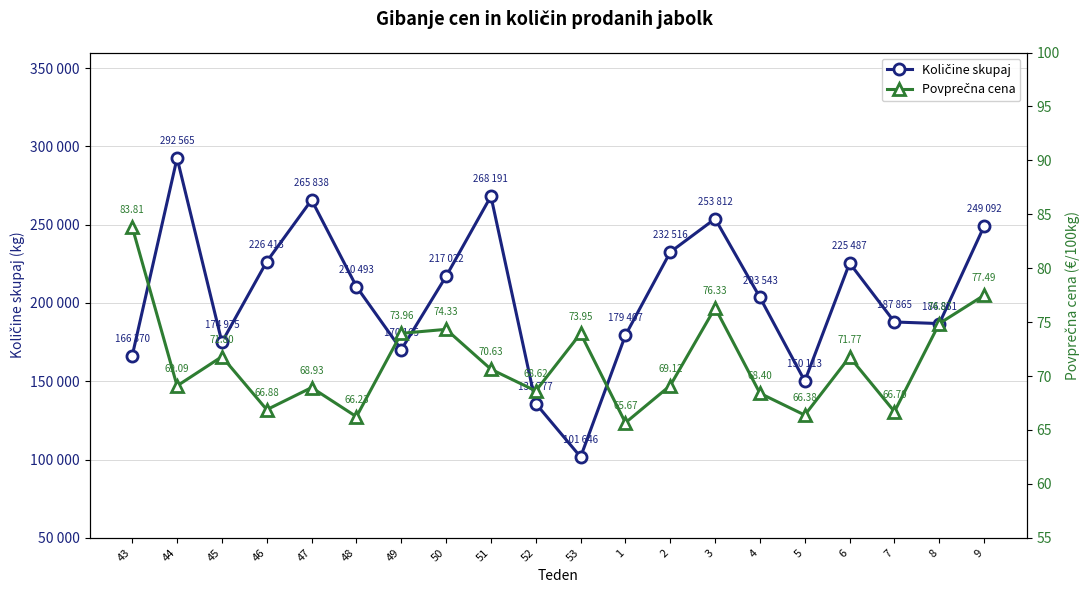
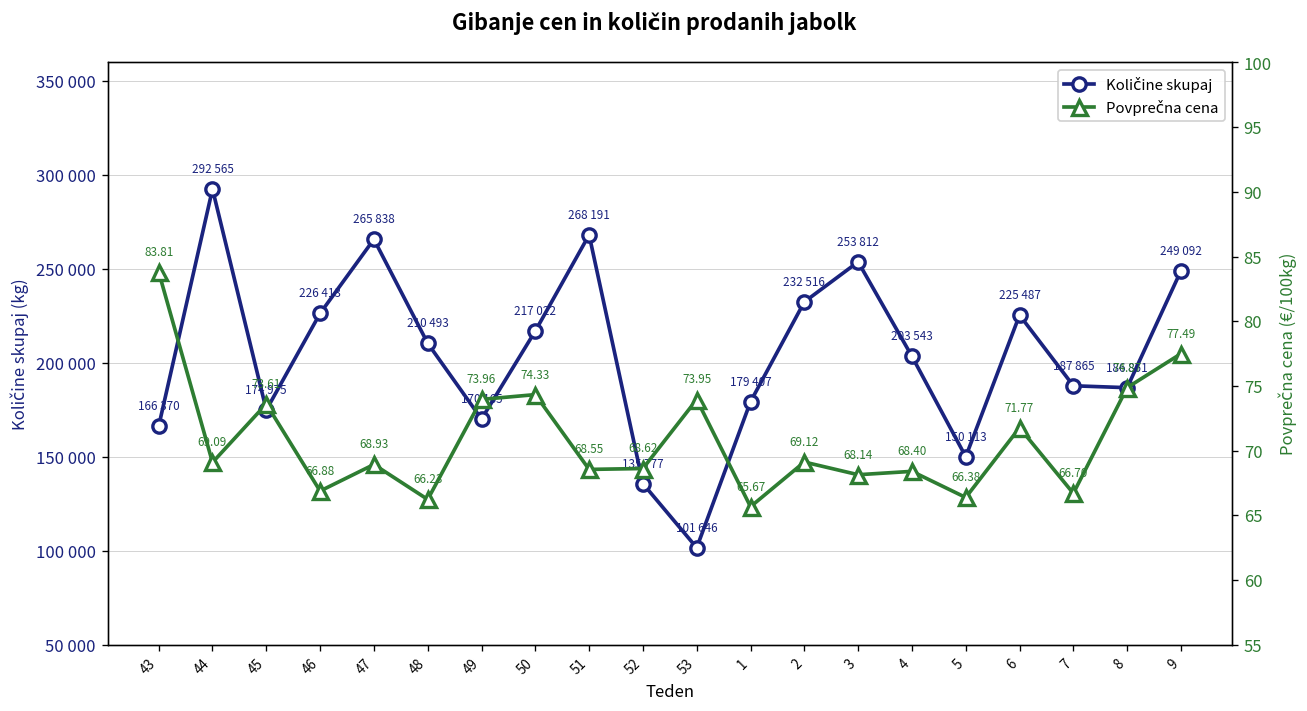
Povprečna cena, 45: 71.80 -> 73.61
Povprečna cena, 51: 70.63 -> 68.55
Povprečna cena, 3: 76.33 -> 68.14
